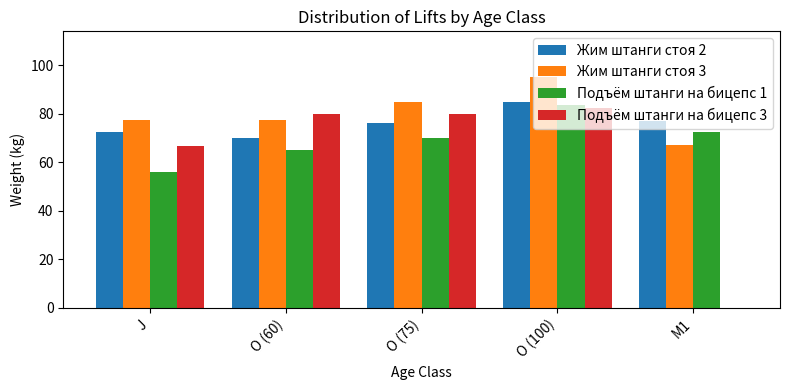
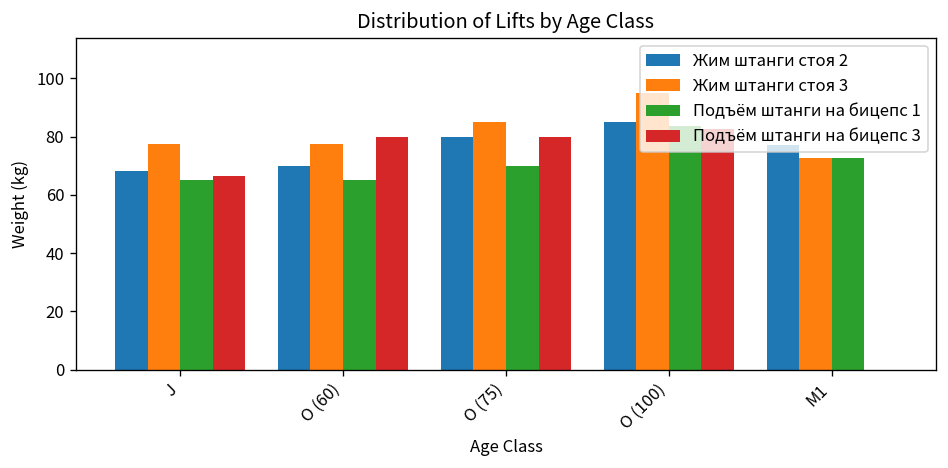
Жим штанги стоя 2, J: 73 -> 68
Подъём штанги на бицепс 1, J: 56 -> 65
Жим штанги стоя 2, O (75): 76 -> 80
Жим штанги стоя 3, M1: 67 -> 73
